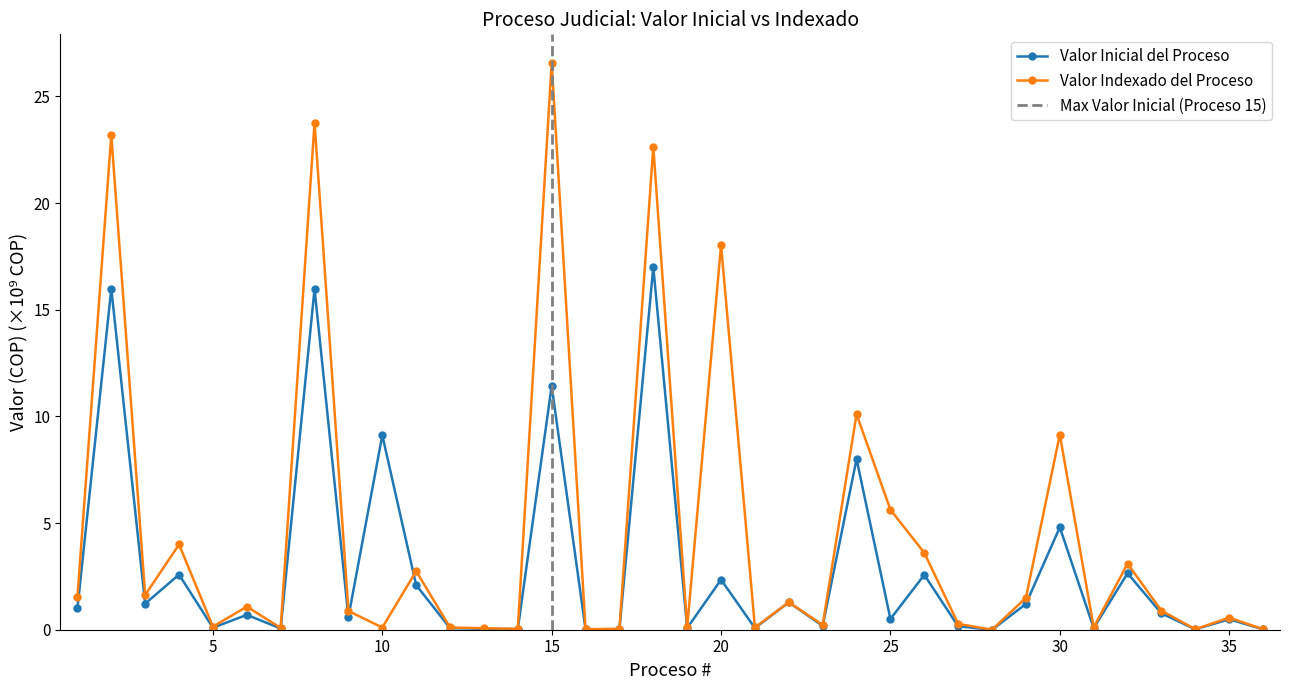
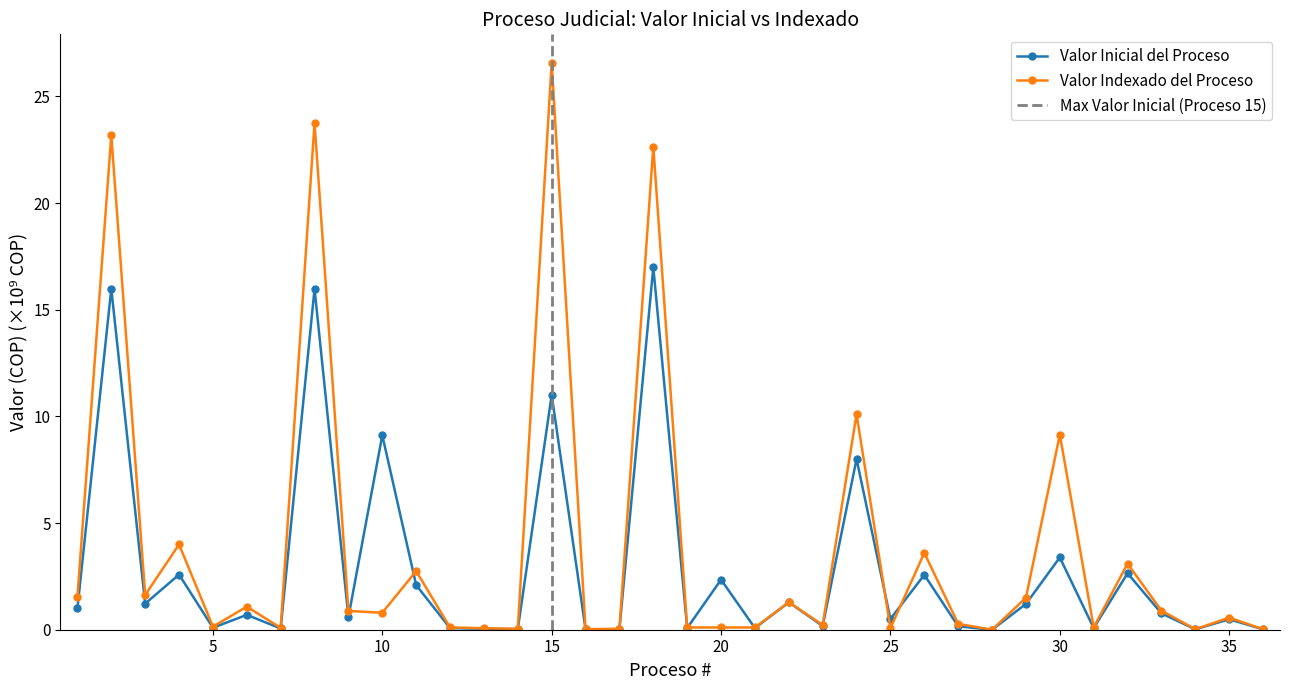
Valor Indexado del Proceso, 10: 0.1 -> 0.8
Valor Inicial del Proceso, 15: 11.4 -> 11.0
Valor Indexado del Proceso, 20: 18.0 -> 0.1
Valor Indexado del Proceso, 25: 5.6 -> 0.1
Valor Inicial del Proceso, 30: 4.8 -> 3.4
